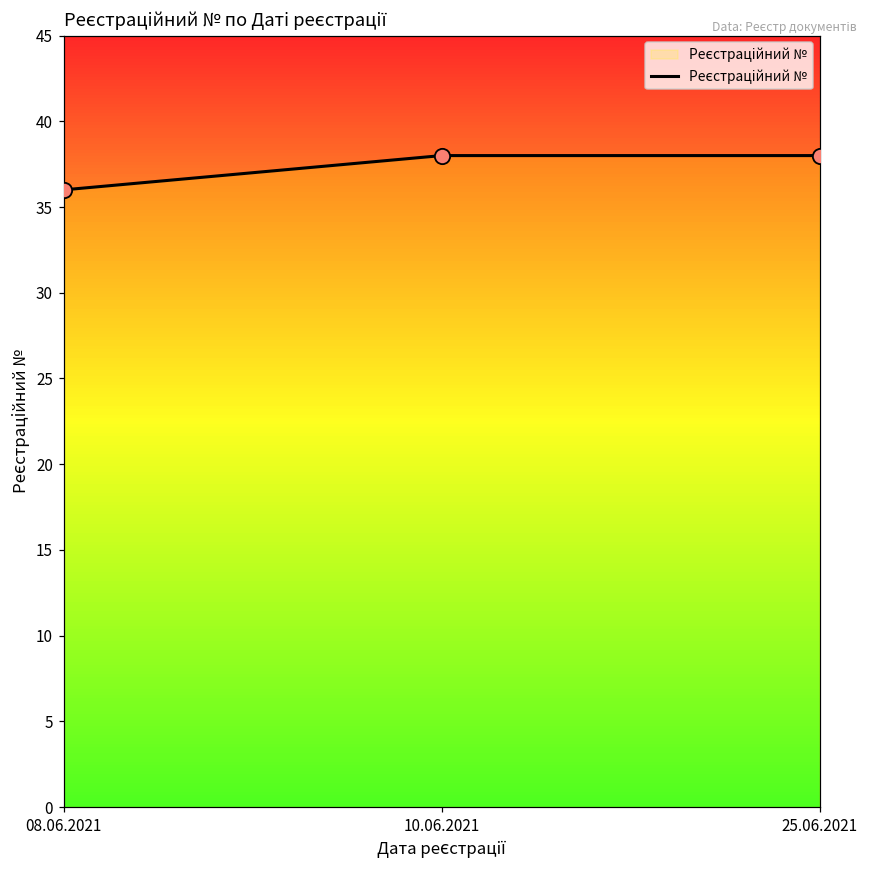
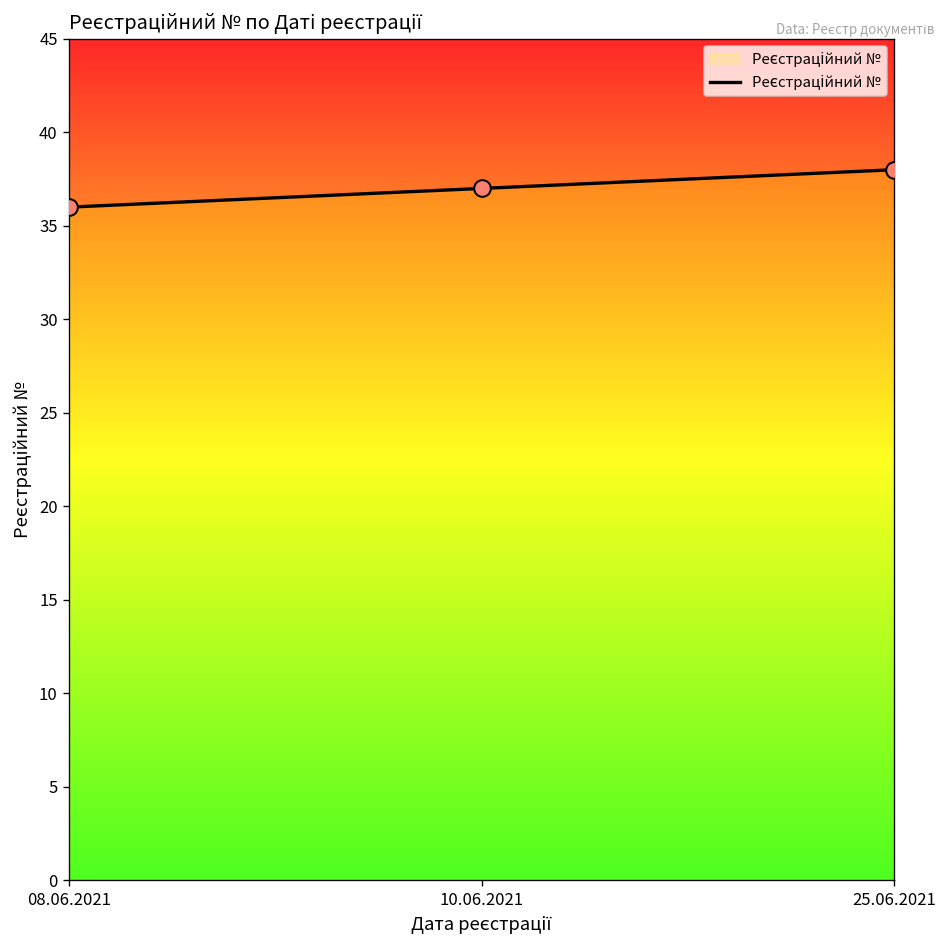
10.06.2021: 38 -> 37
